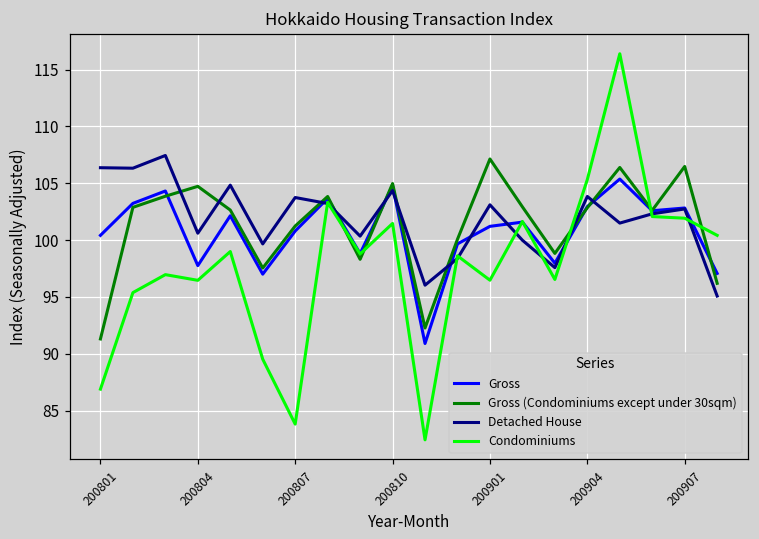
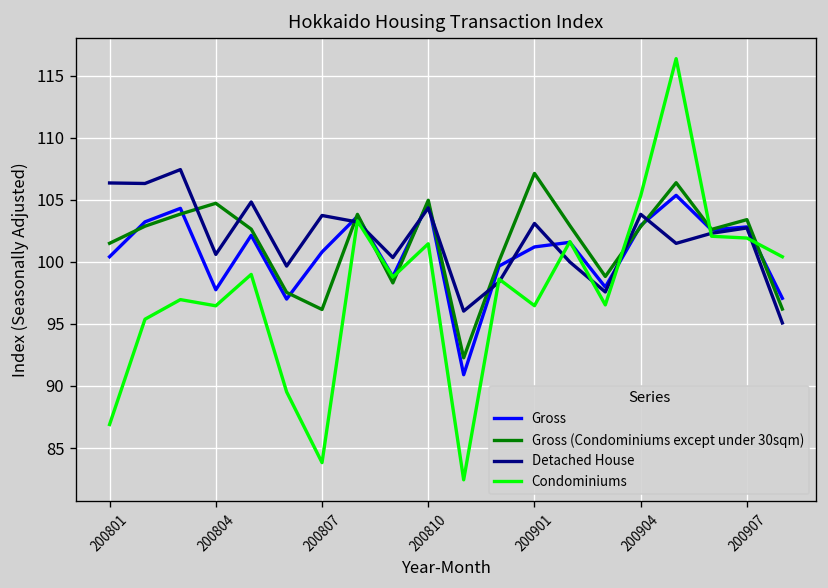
Gross (Condominiums except under 30sqm), 200801: 91.3 -> 101.5
Gross (Condominiums except under 30sqm), 200807: 101.2 -> 96.2
Gross (Condominiums except under 30sqm), 200907: 106.5 -> 103.4
